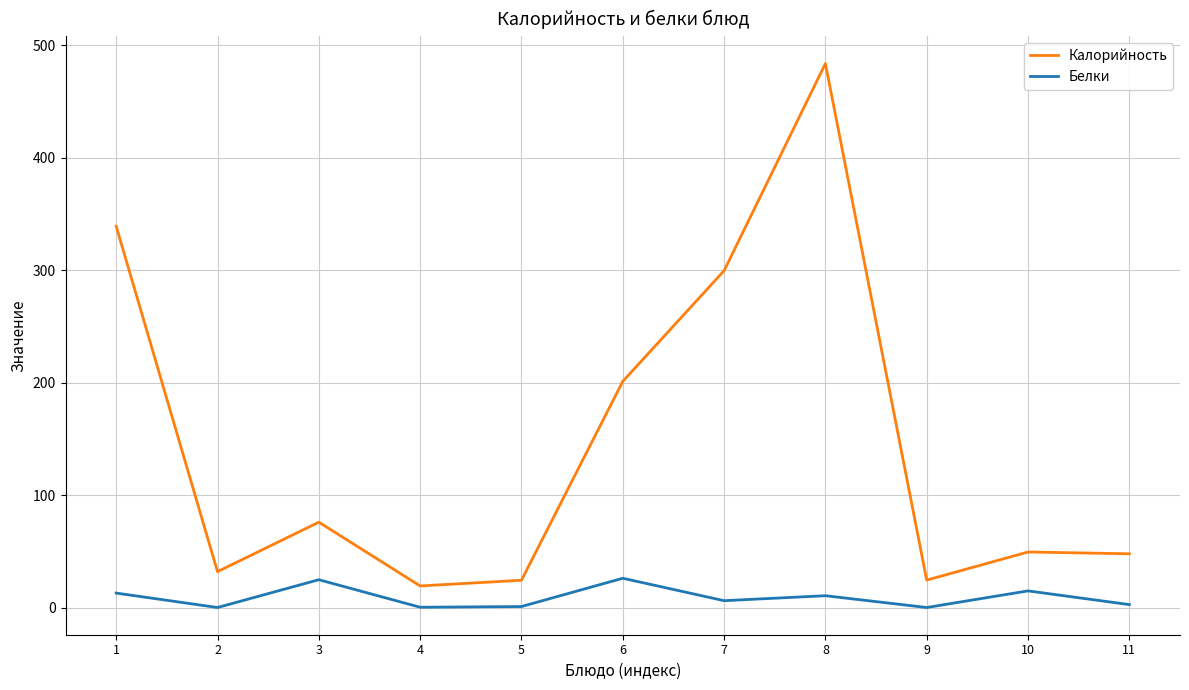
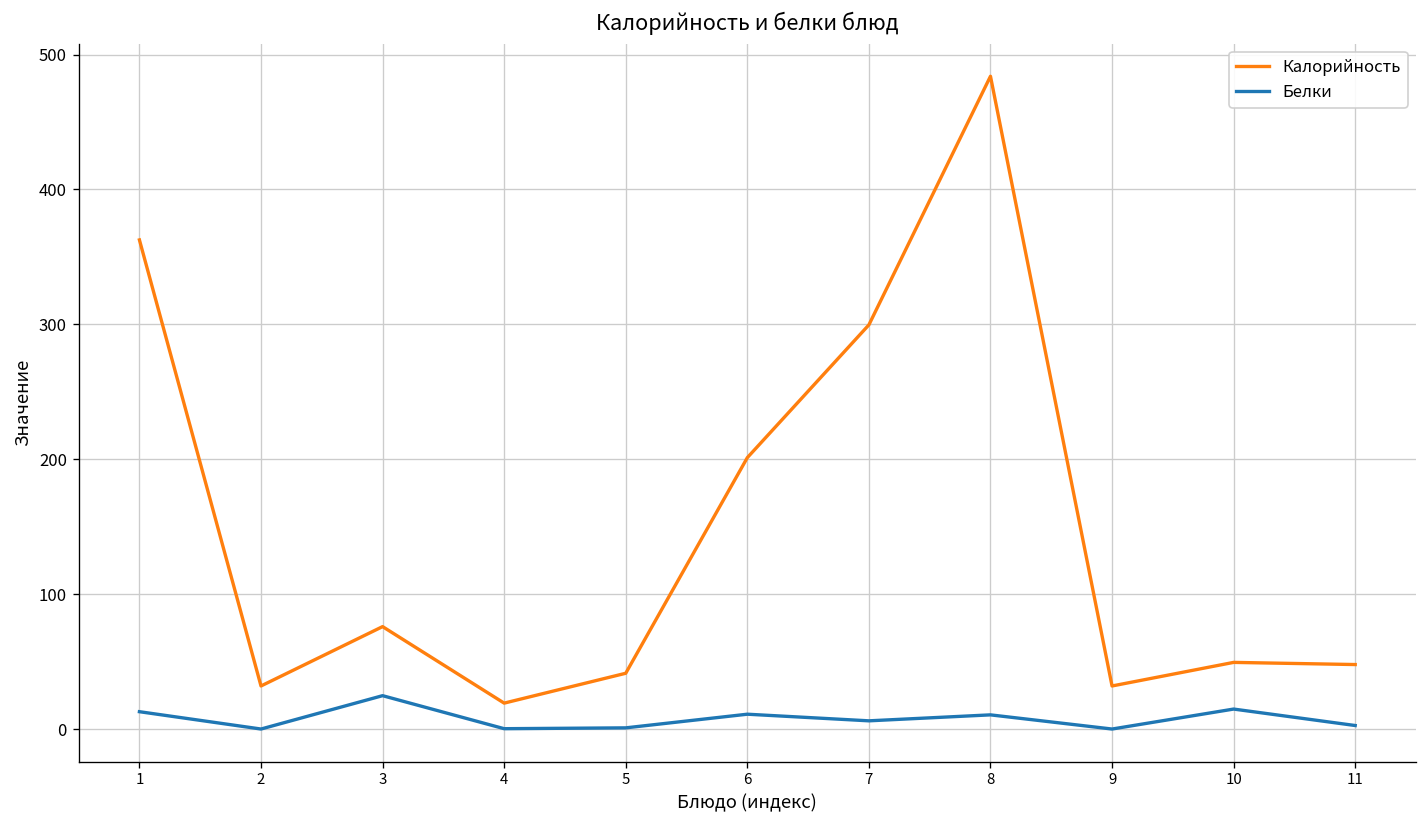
Калорийность, 1: 339 -> 363
Калорийность, 5: 24 -> 41
Белки, 6: 26 -> 11
Калорийность, 9: 24 -> 32
